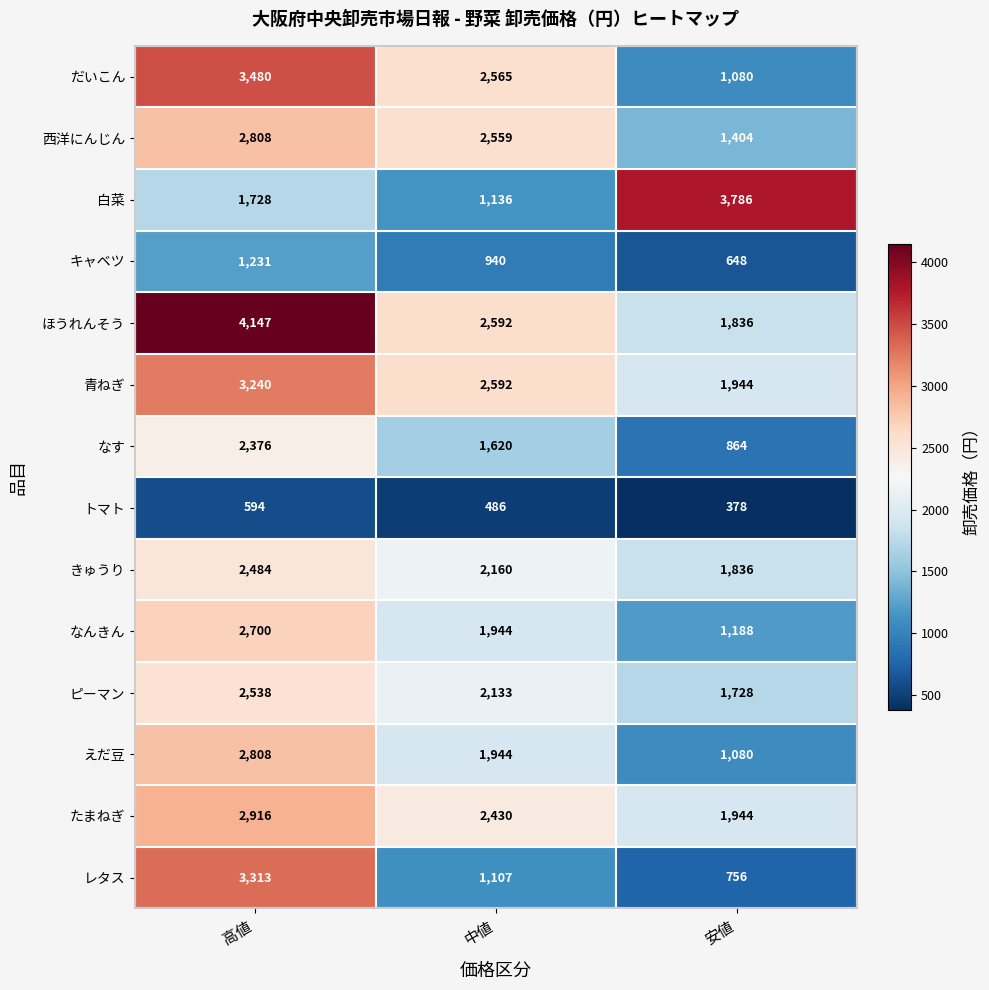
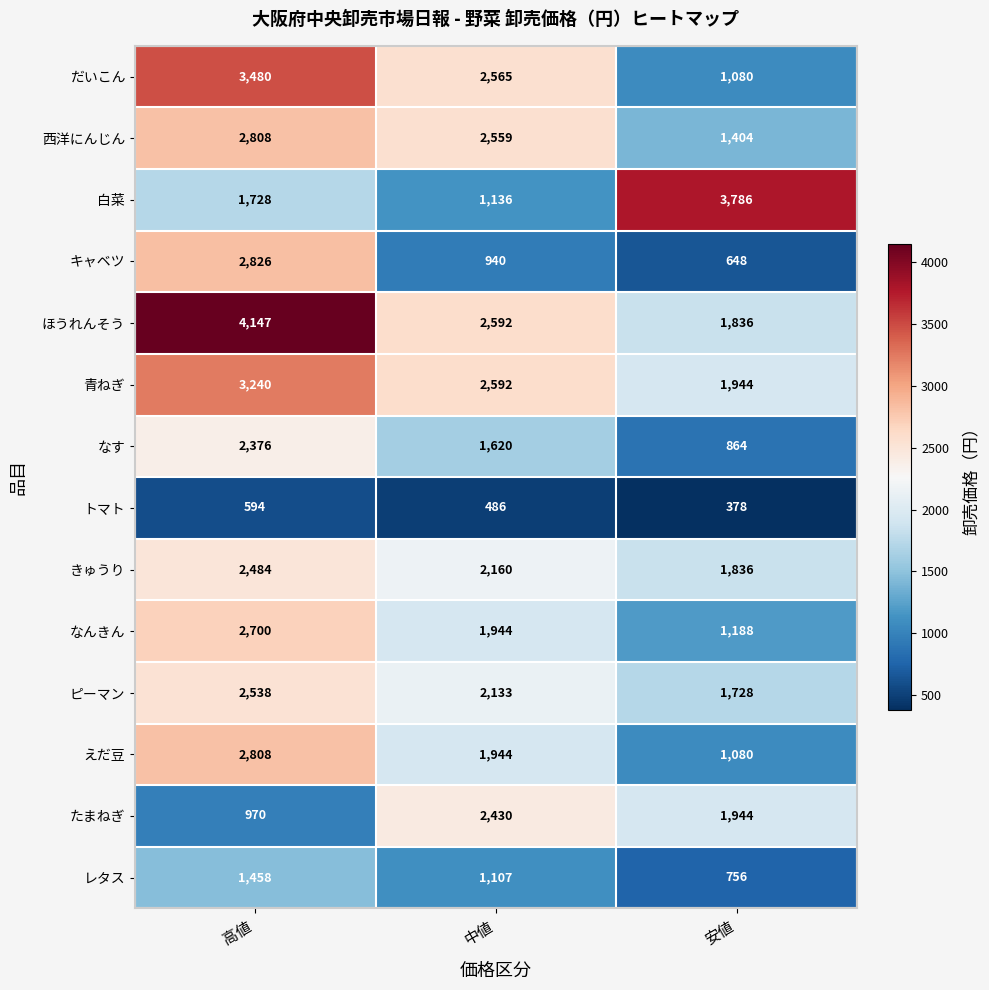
キャベツ, 高値: 1,231 -> 2,826
たまねぎ, 高値: 2,916 -> 970
レタス, 高値: 3,313 -> 1,458
